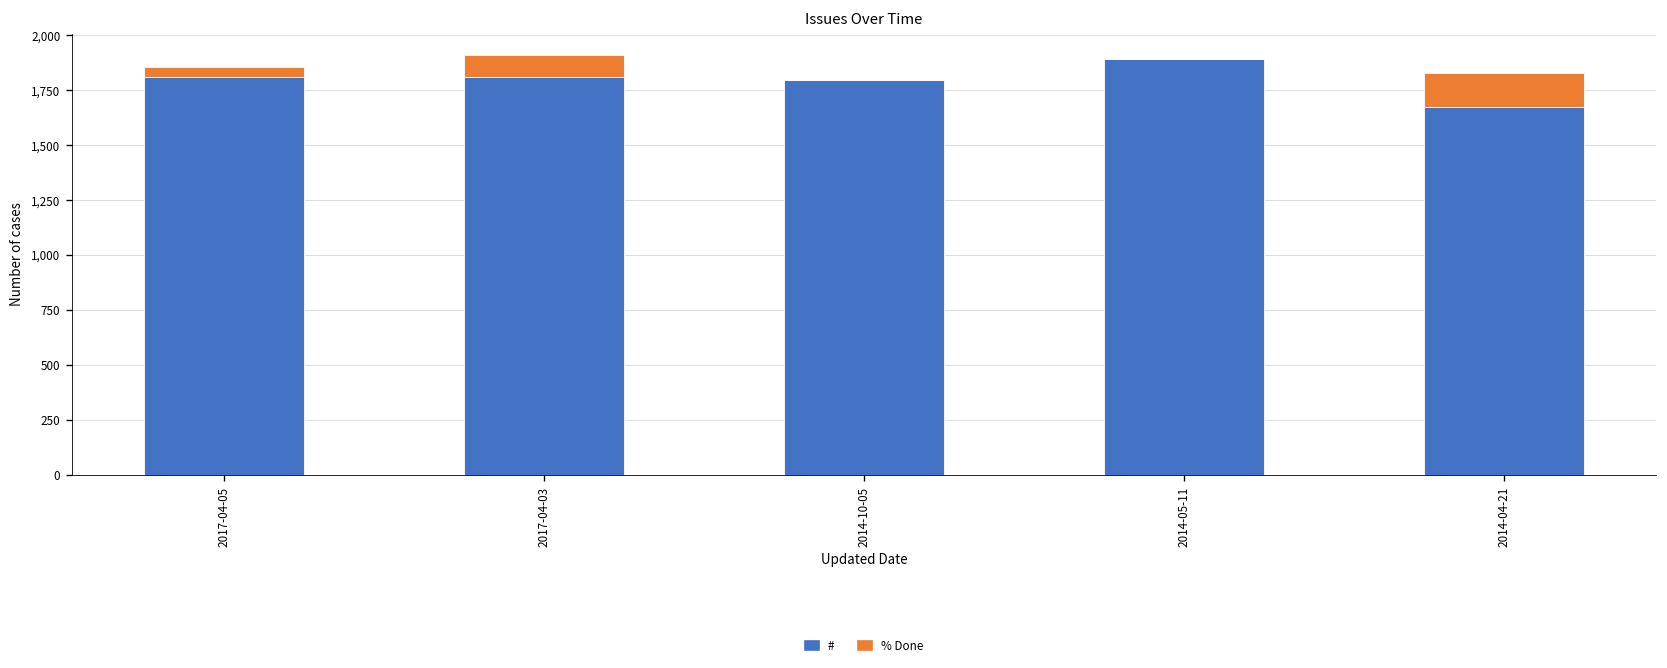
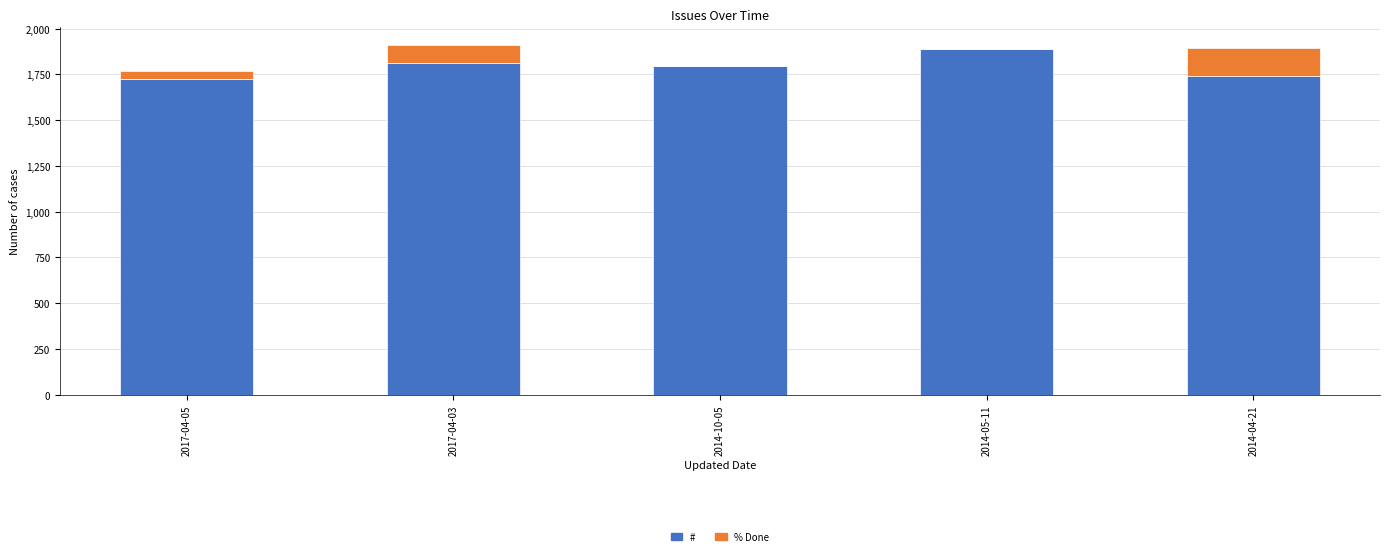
#, 2017-04-05: 1,810 -> 1,720
#, 2014-04-21: 1,670 -> 1,740
